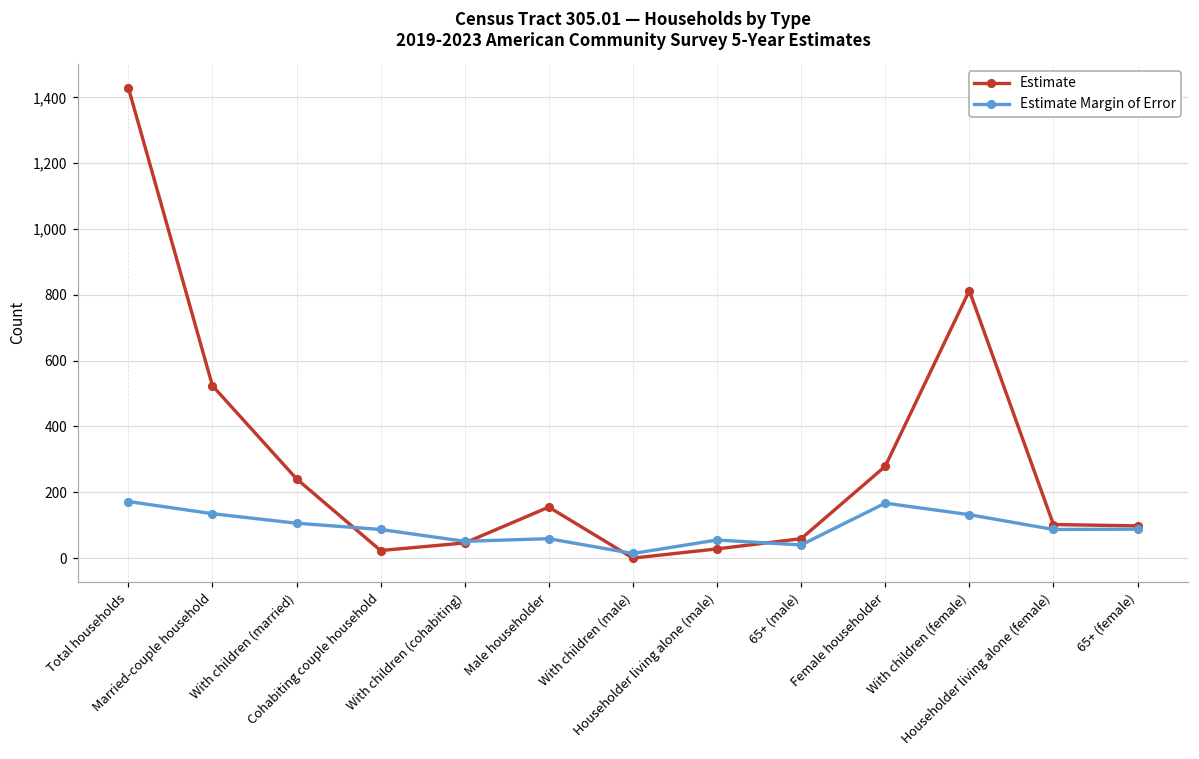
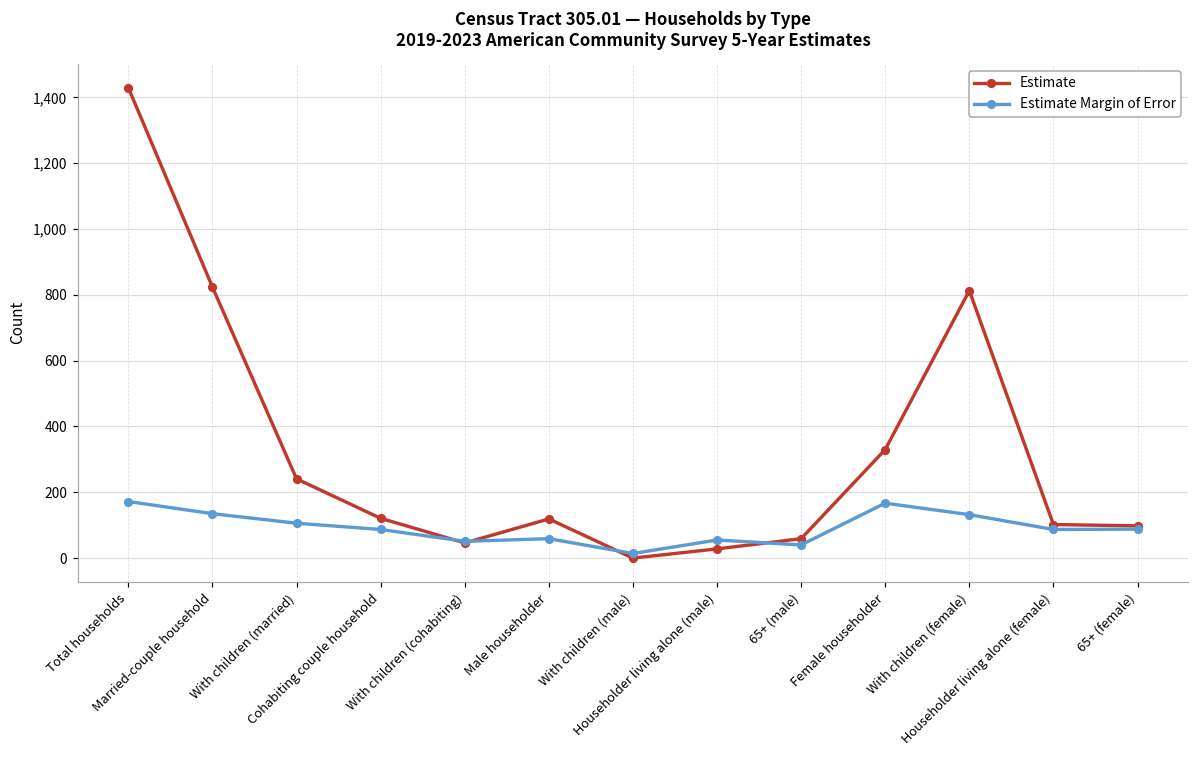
Estimate, Married-couple household: 520 -> 820
Estimate, Cohabiting couple household: 20 -> 120
Estimate, Male householder: 160 -> 120
Estimate, Female householder: 280 -> 330
